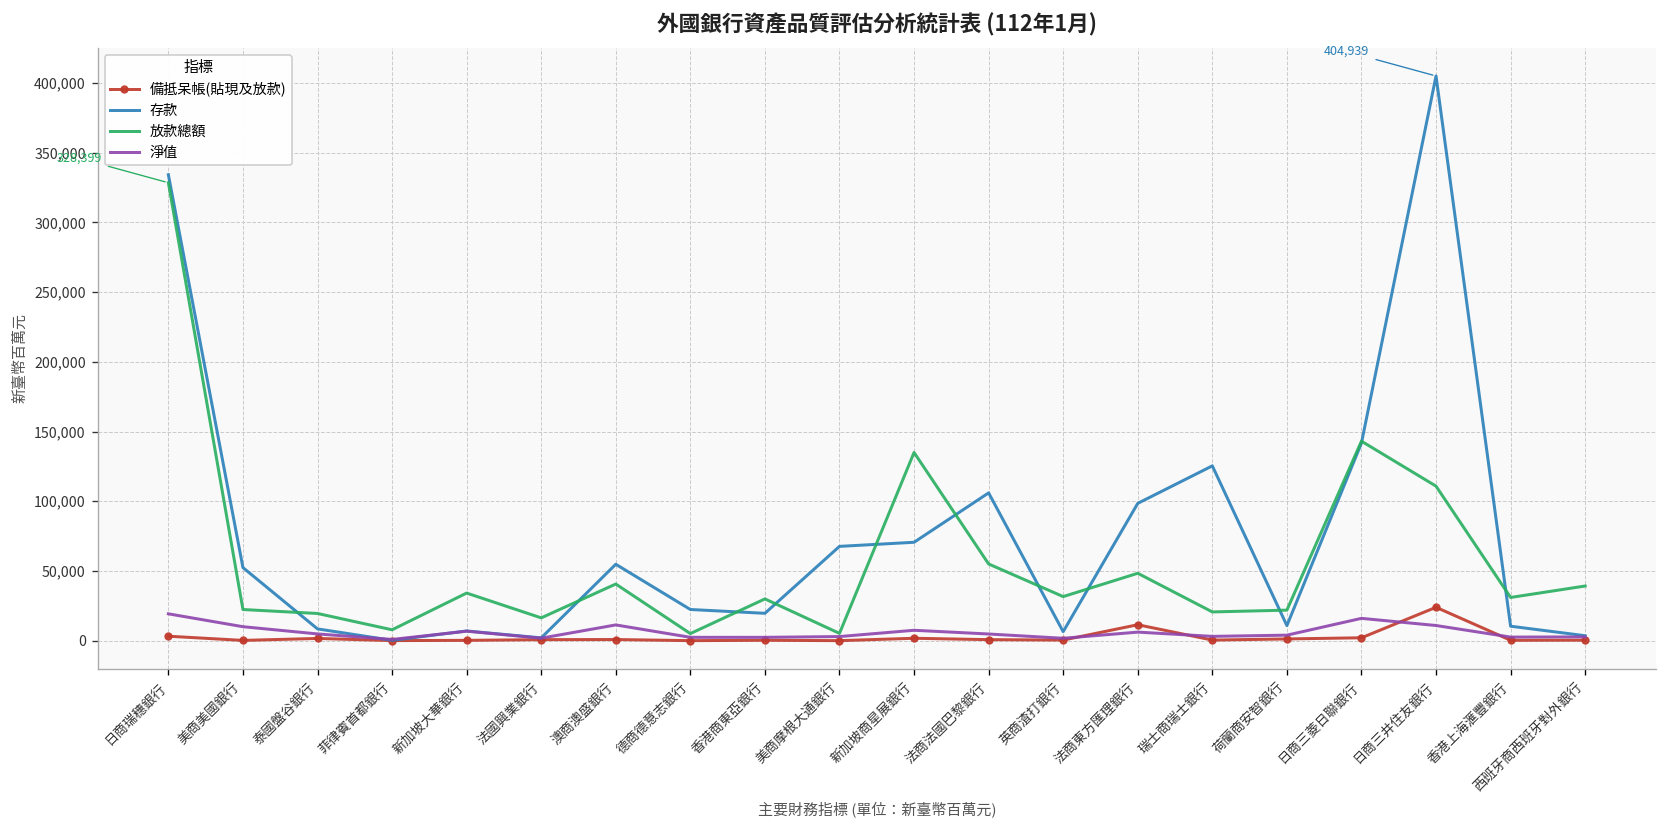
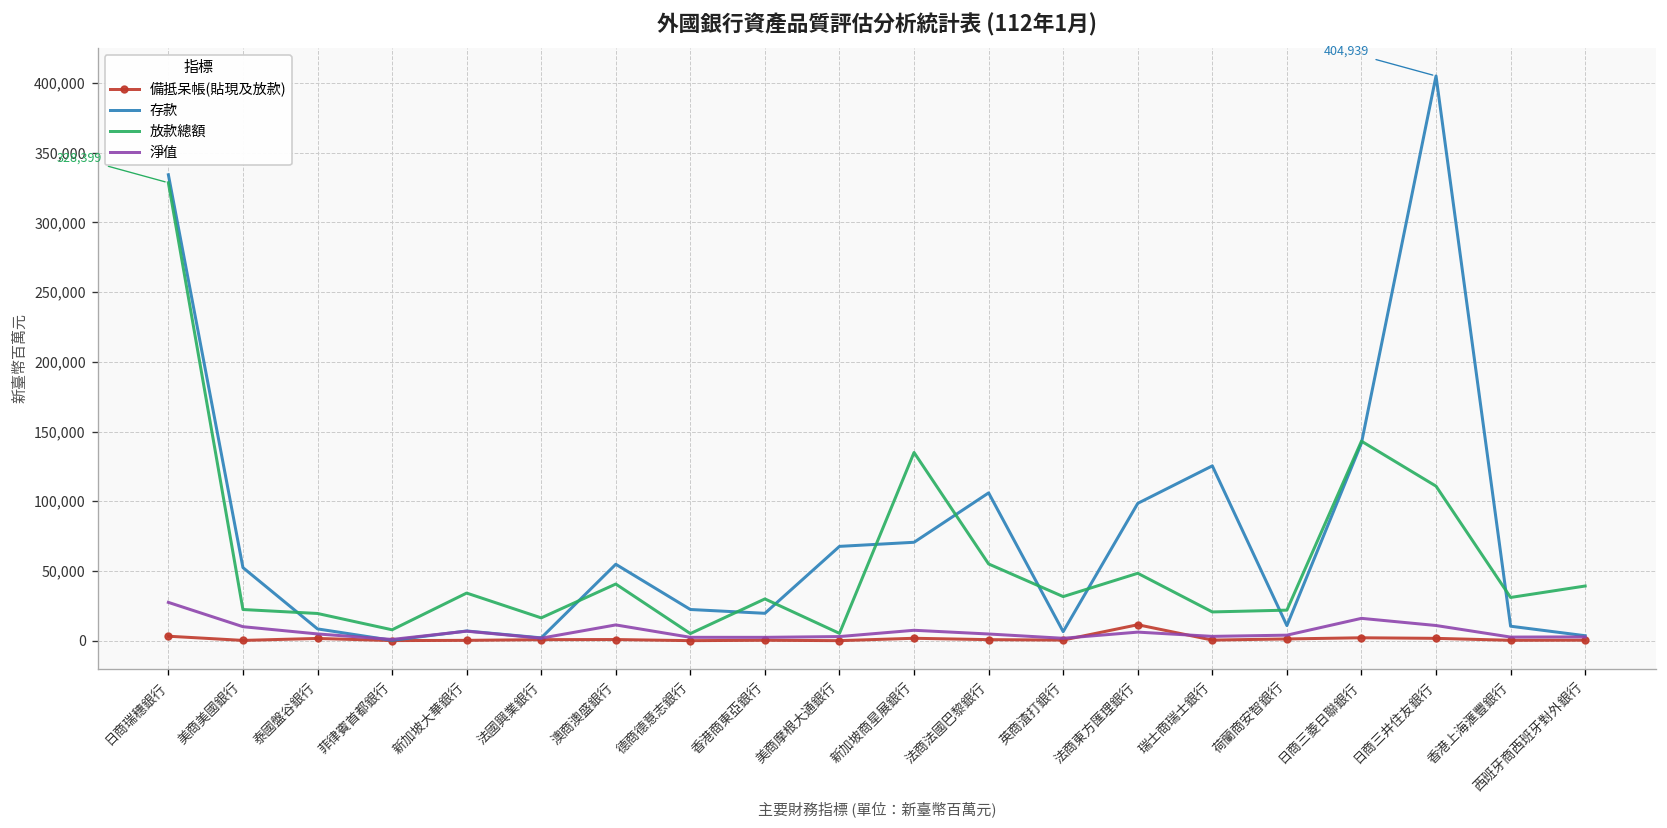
淨值, 日商瑞穗銀行: 19,000 -> 27,000
備抵呆帳(貼現及放款), 日商三井住友銀行: 24,000 -> 2,000
